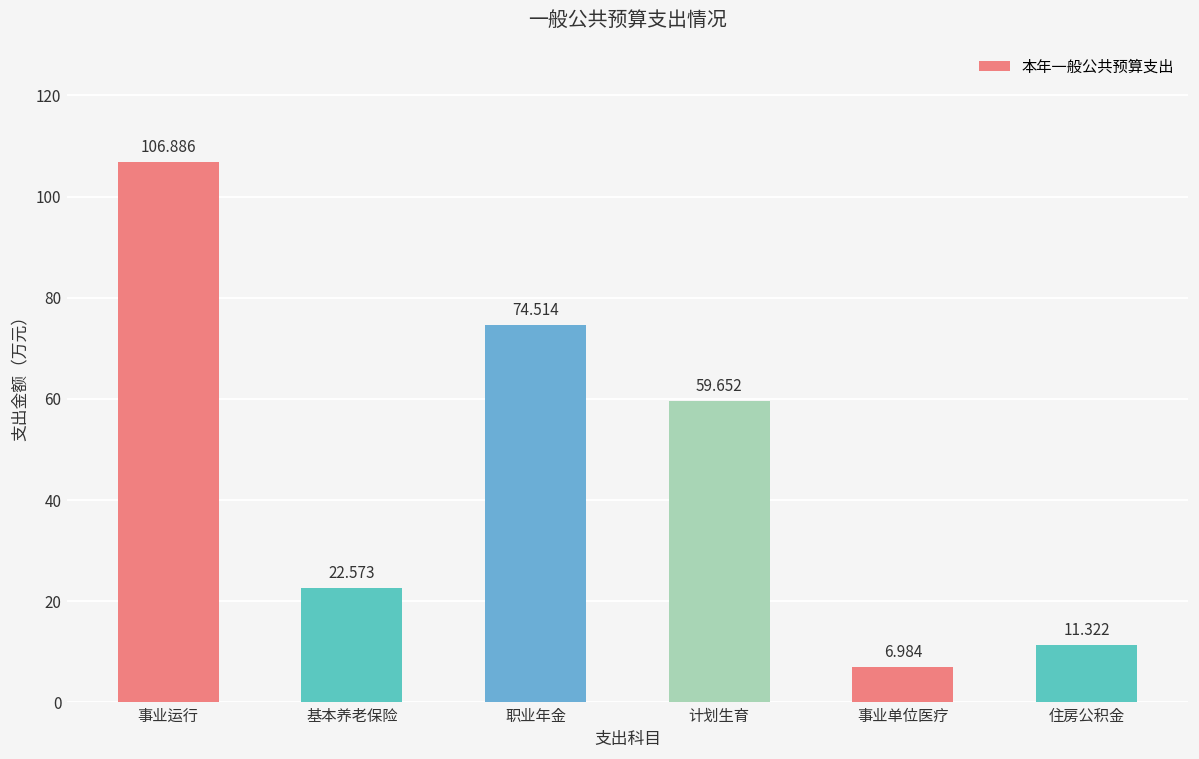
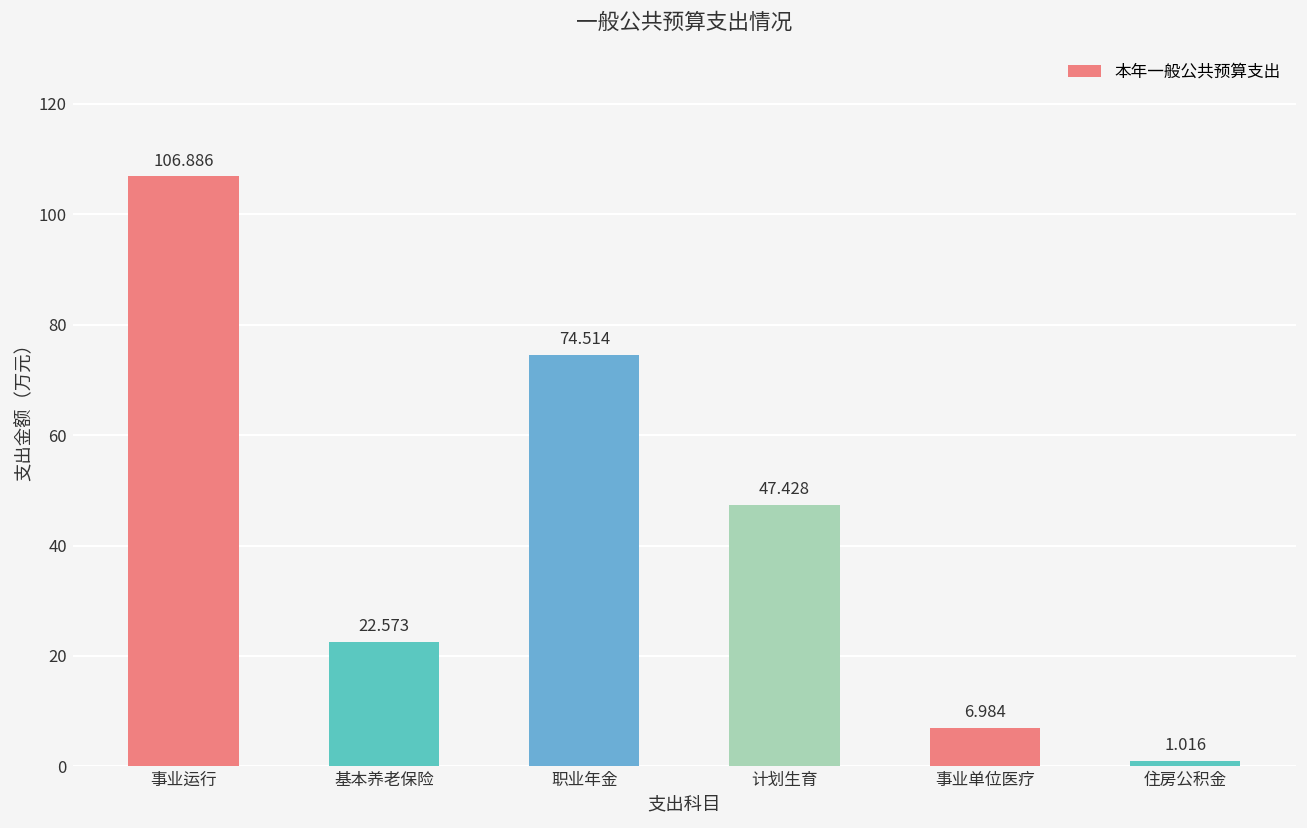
计划生育: 59.652 -> 47.428
住房公积金: 11.322 -> 1.016
